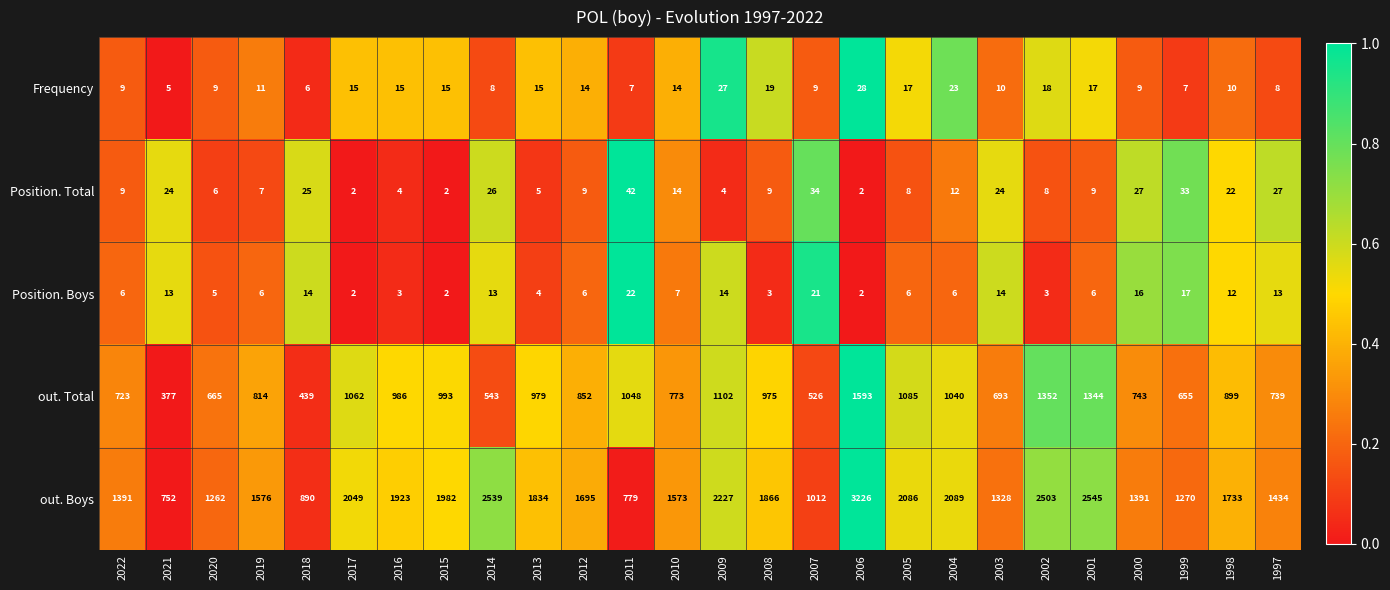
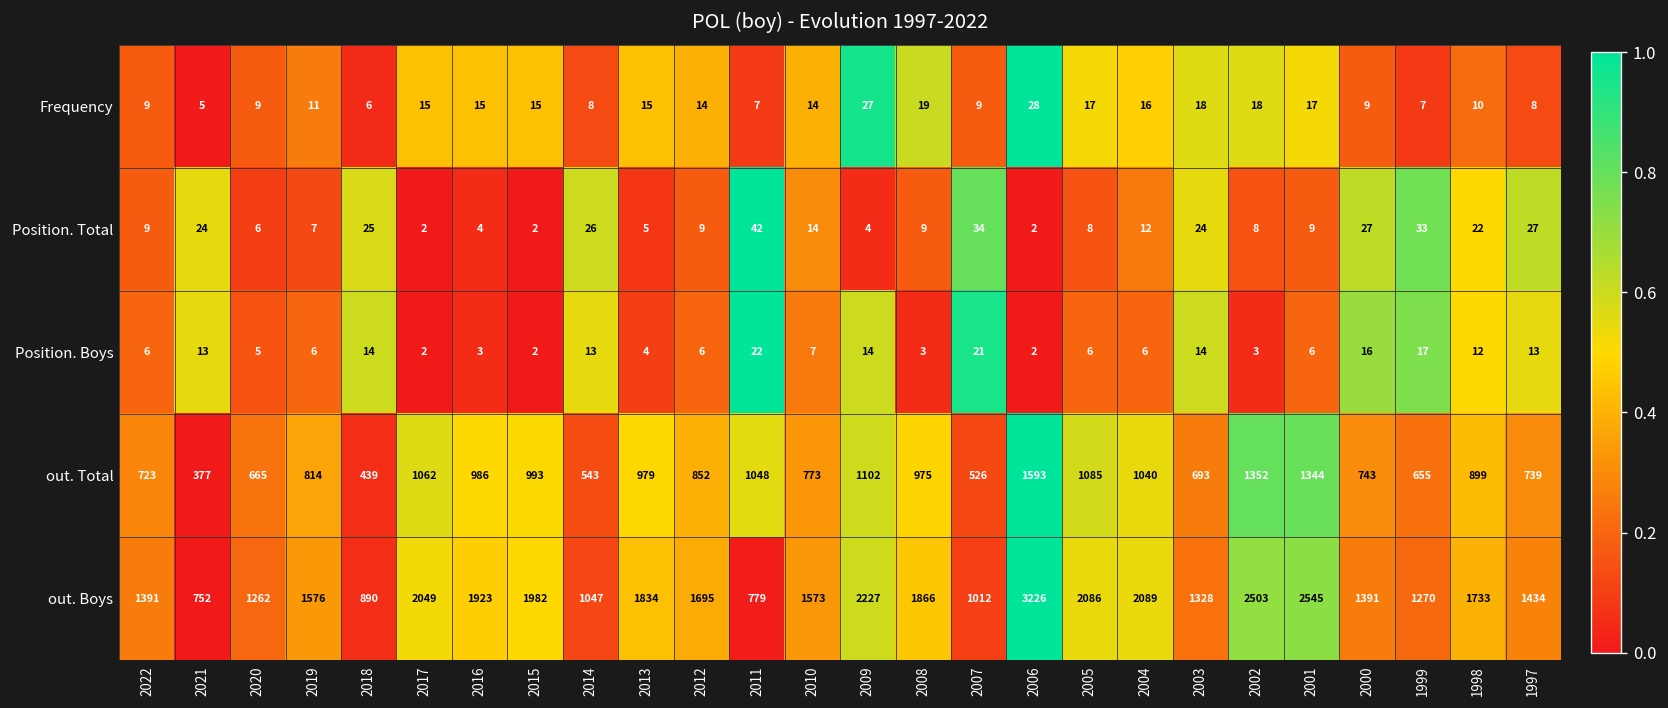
Frequency, 2004: 23 -> 16
Frequency, 2003: 10 -> 18
out. Boys, 2014: 2539 -> 1047
